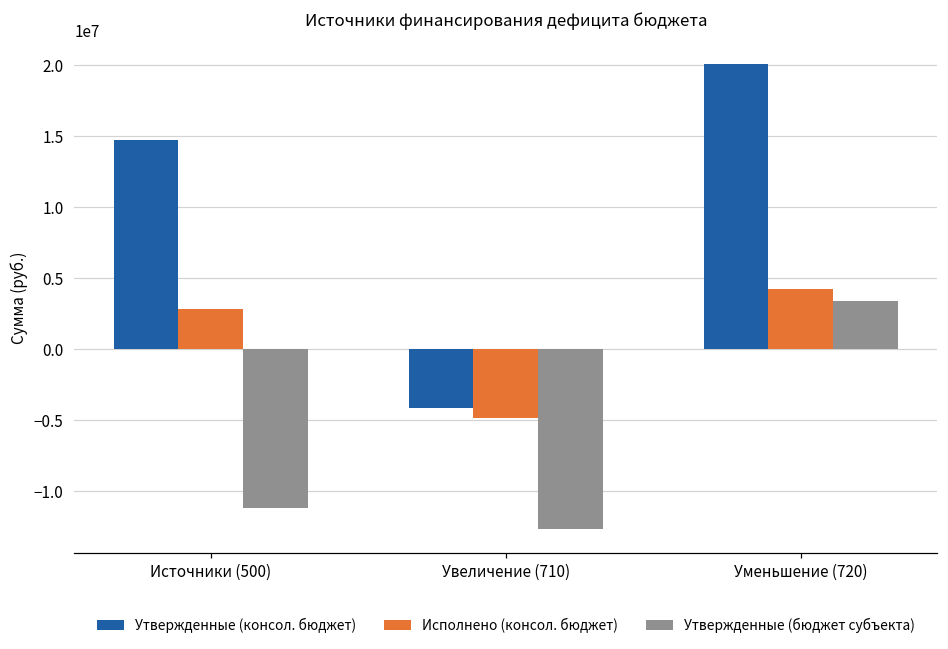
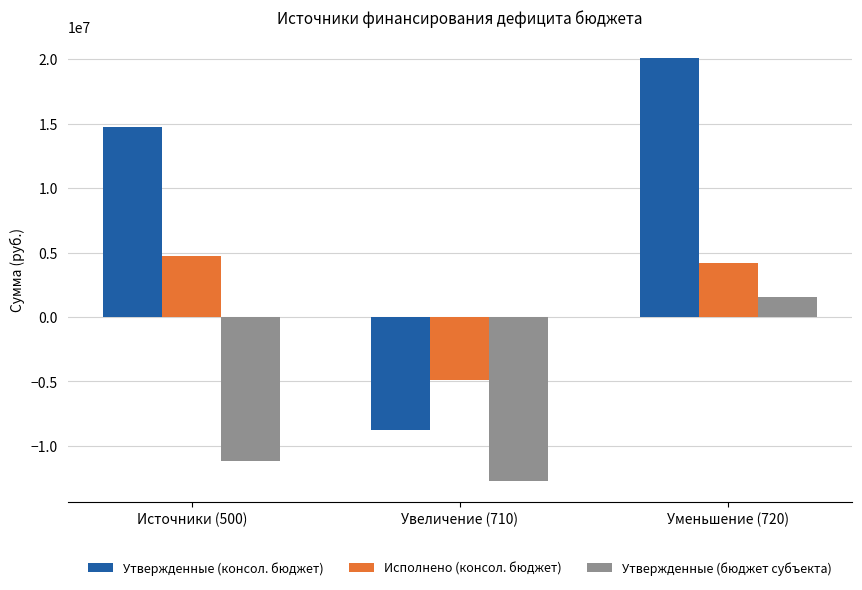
Исполнено (консол. бюджет), Источники (500): 2800000 -> 4700000
Утвержденные (консол. бюджет), Увеличение (710): -4200000 -> -8800000
Утвержденные (бюджет субъекта), Уменьшение (720): 3300000 -> 1500000
